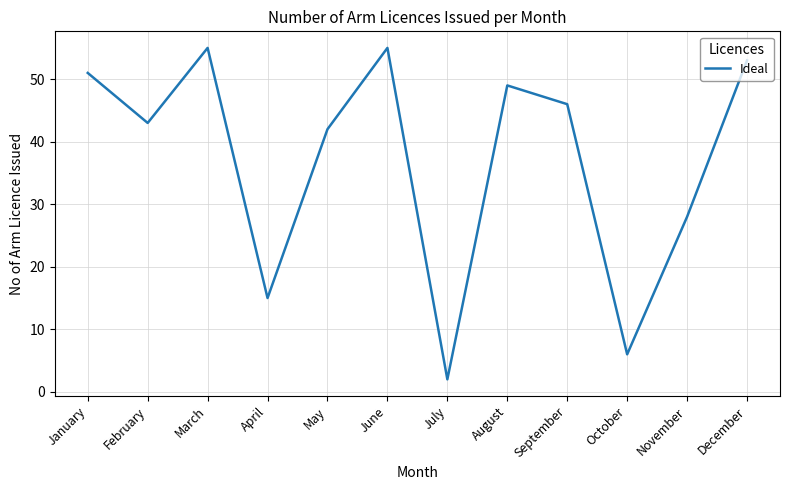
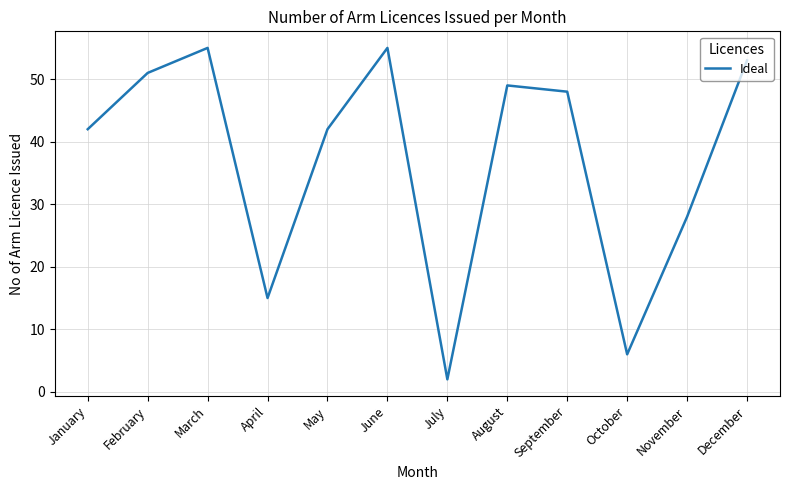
January: 51 -> 42
February: 43 -> 51
September: 46 -> 48
